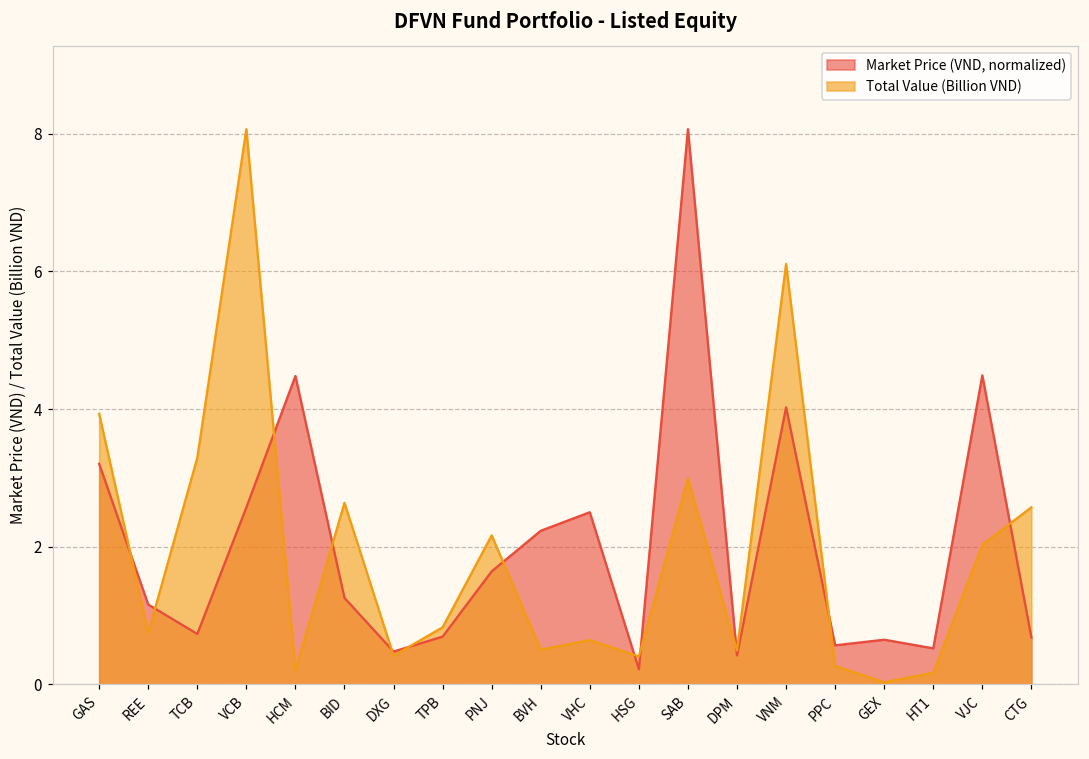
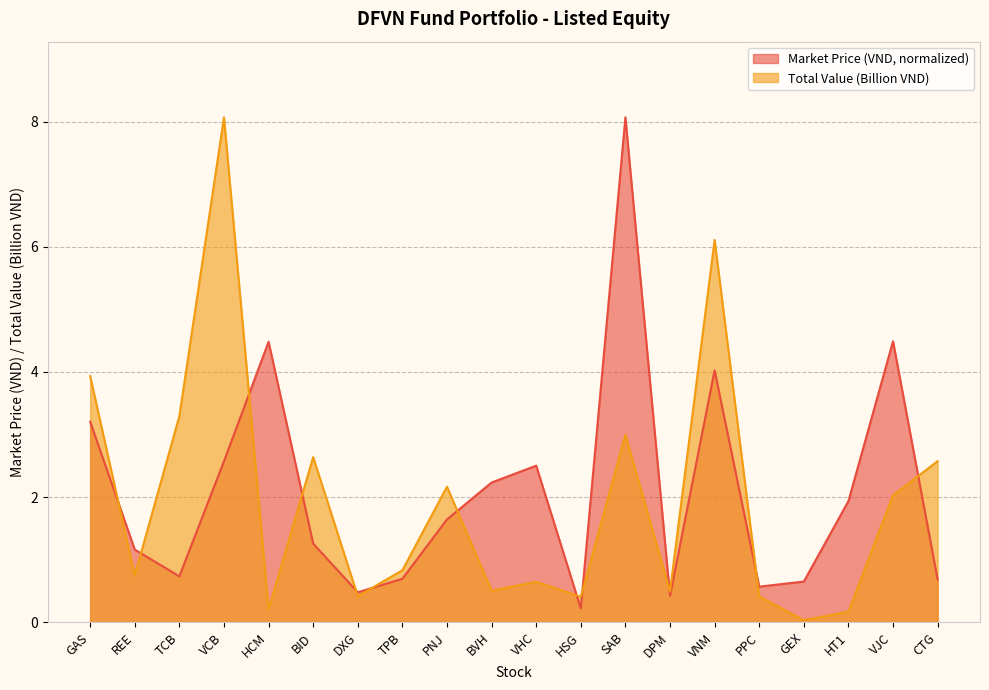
Total Value (Billion VND), PPC: 0.3 -> 0.4
Market Price (VND, normalized), HT1: 0.5 -> 1.9
